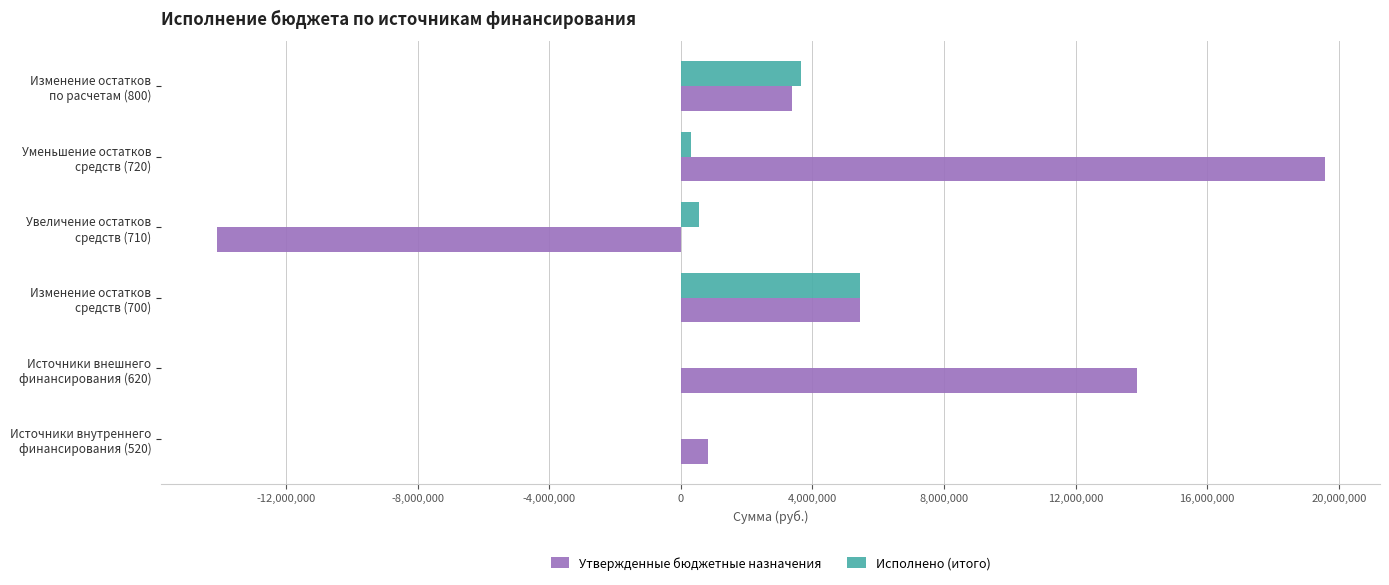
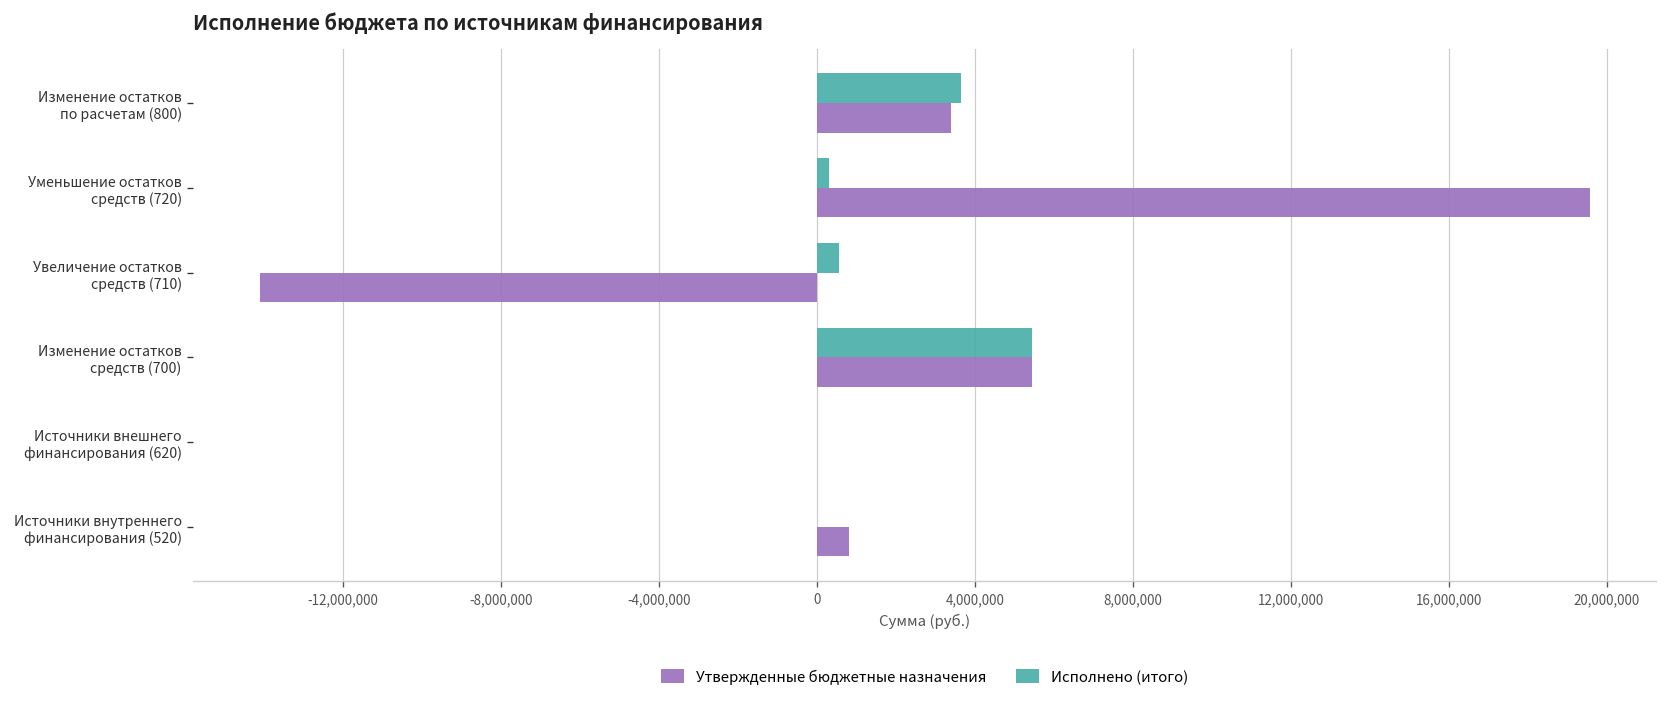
Утвержденные бюджетные назначения, Источники внешнего финансирования (620): 13,900,000 -> 0
